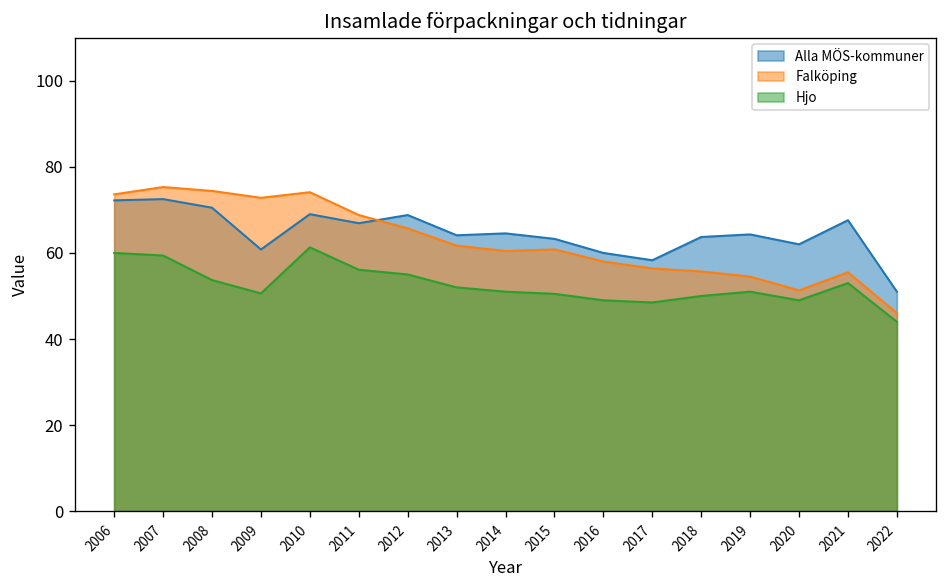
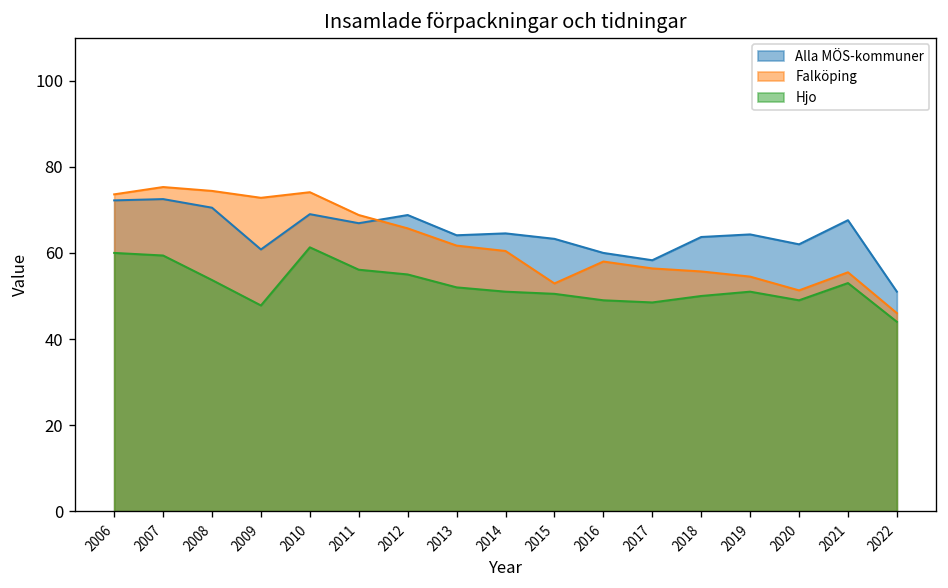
Hjo, 2009: 51 -> 48
Falköping, 2015: 61 -> 53
